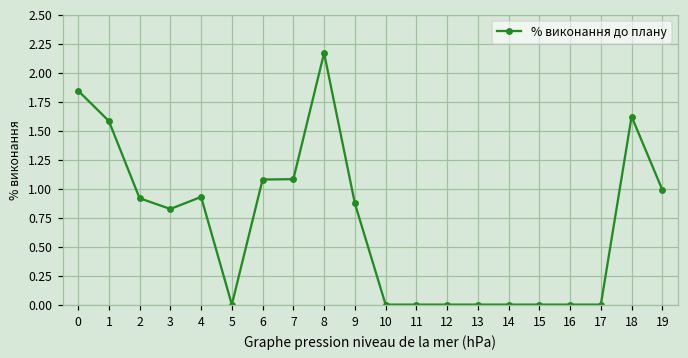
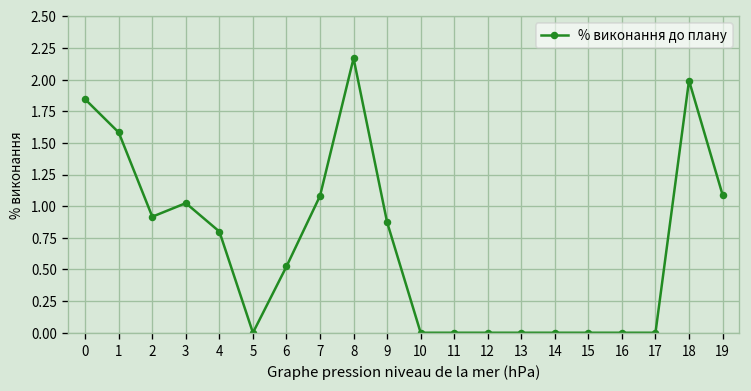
3: 0.82 -> 1.02
4: 0.93 -> 0.80
6: 1.08 -> 0.52
18: 1.62 -> 1.99
19: 0.99 -> 1.09
